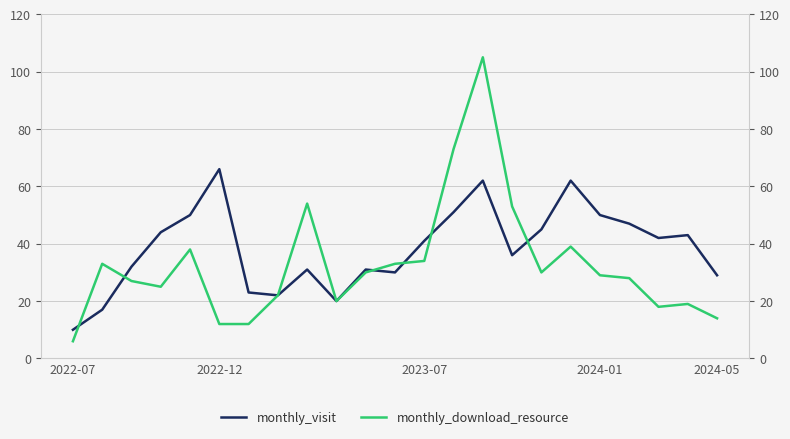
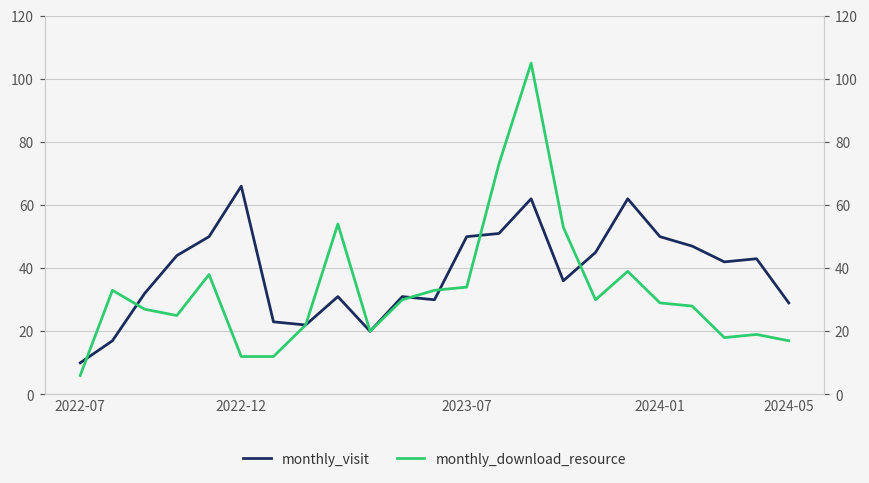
monthly_visit, 2023-07: 41 -> 50
monthly_download_resource, 2024-05: 14 -> 17
